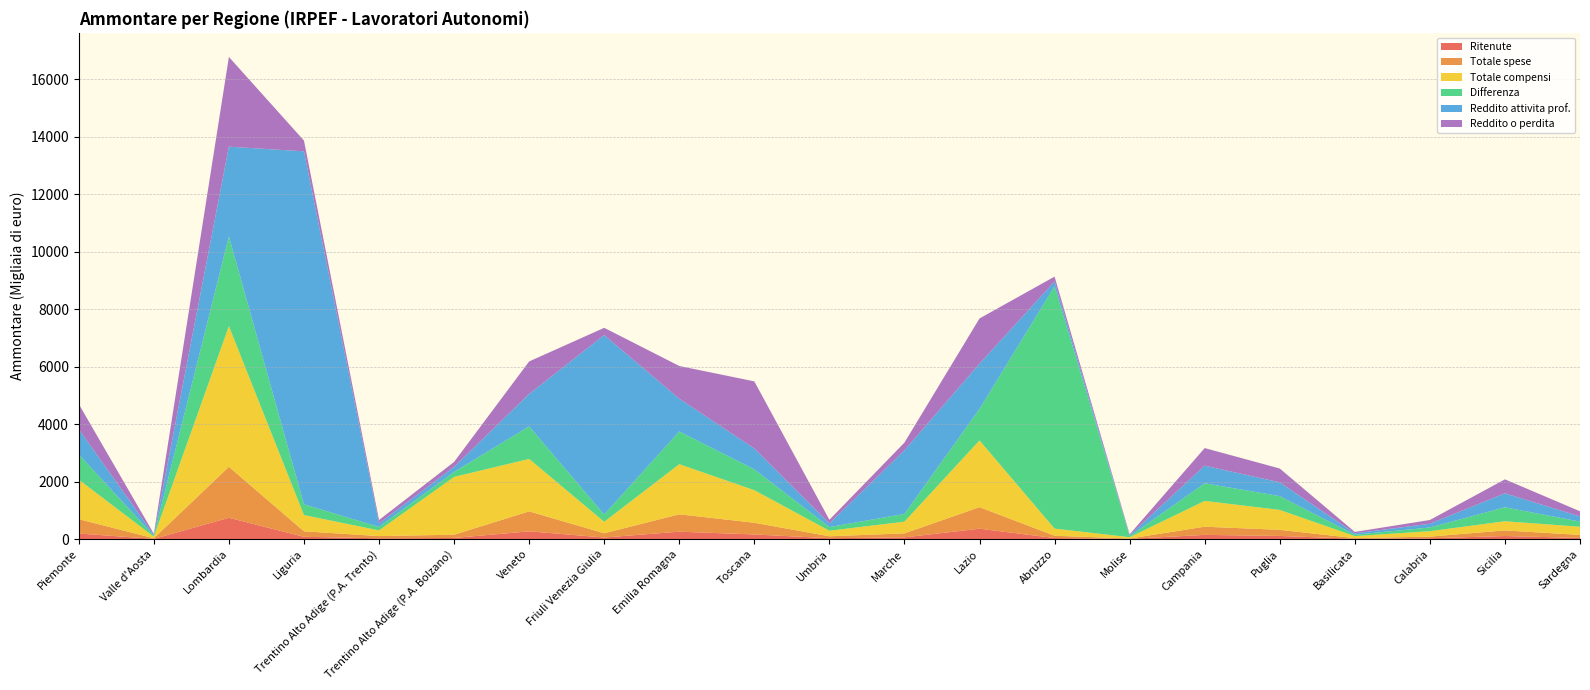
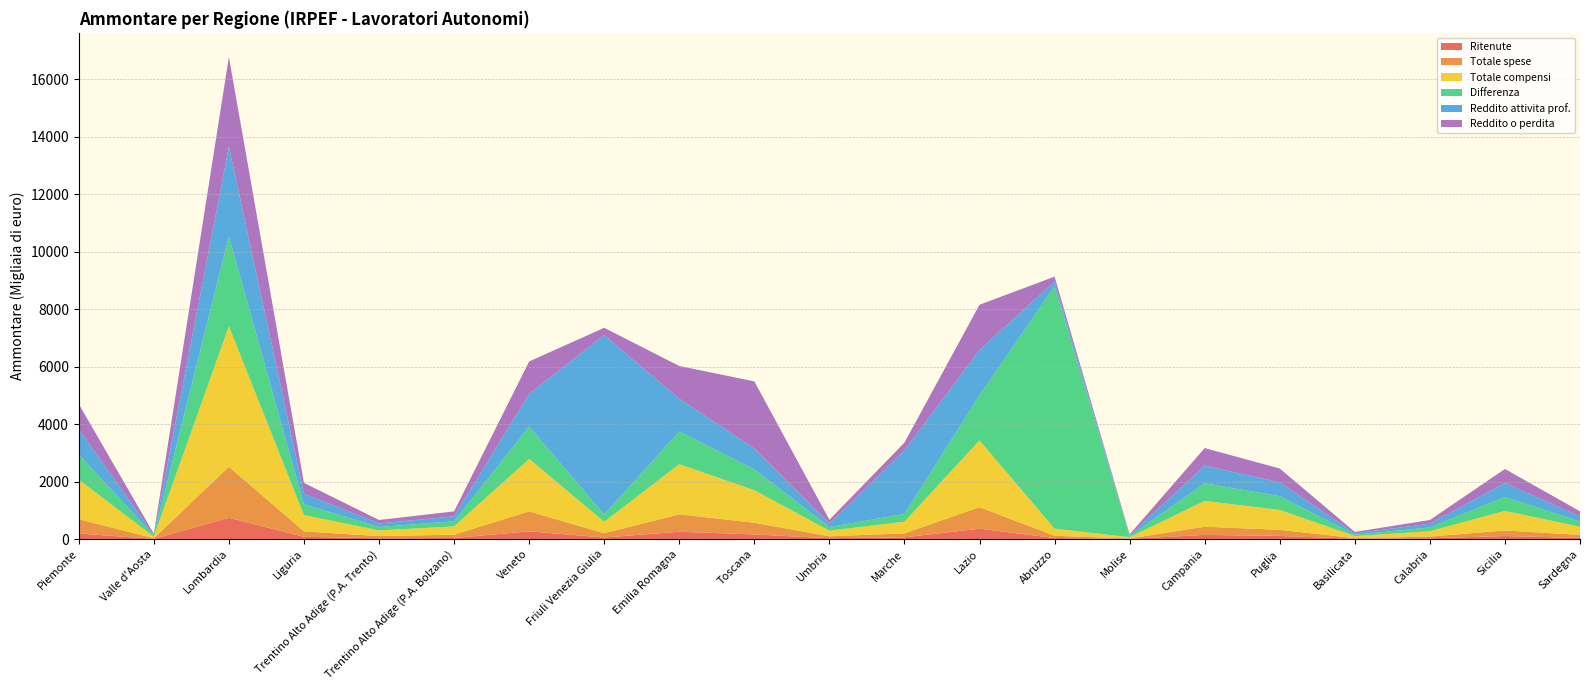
Reddito attivita prof., Liguria: 12300 -> 400
Totale compensi, Trentino Alto Adige (P.A. Bolzano): 2000 -> 300
Differenza, Lazio: 1100 -> 1600
Totale compensi, Sicilia: 300 -> 700
